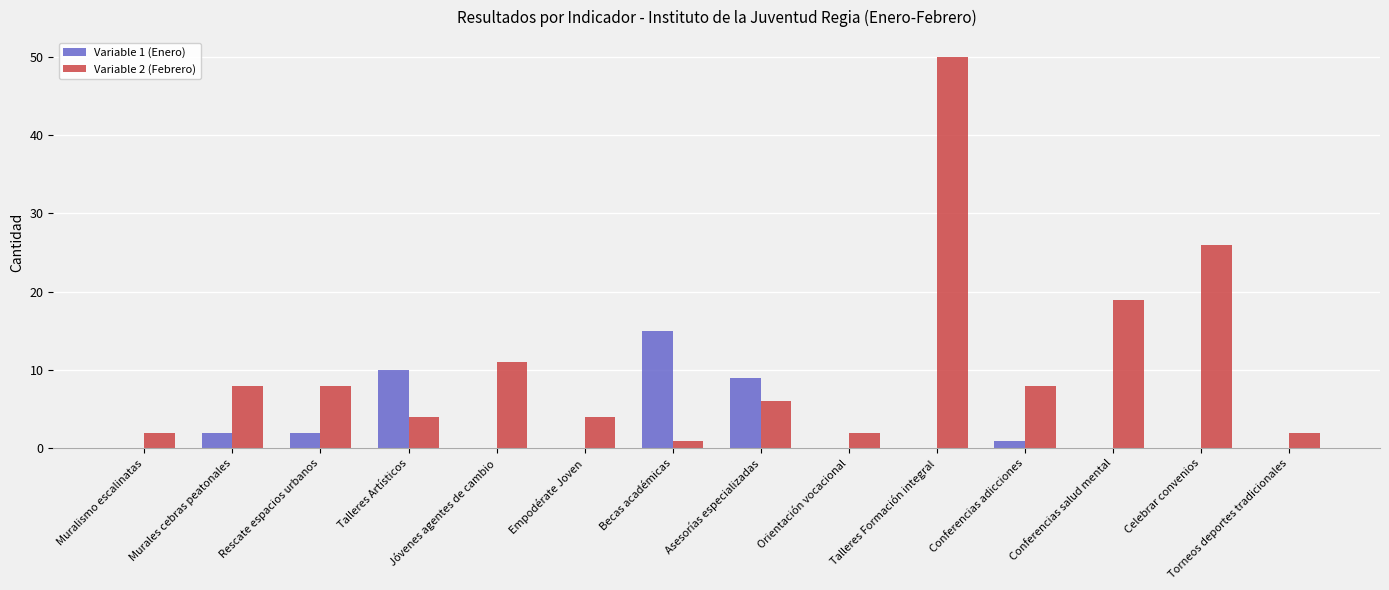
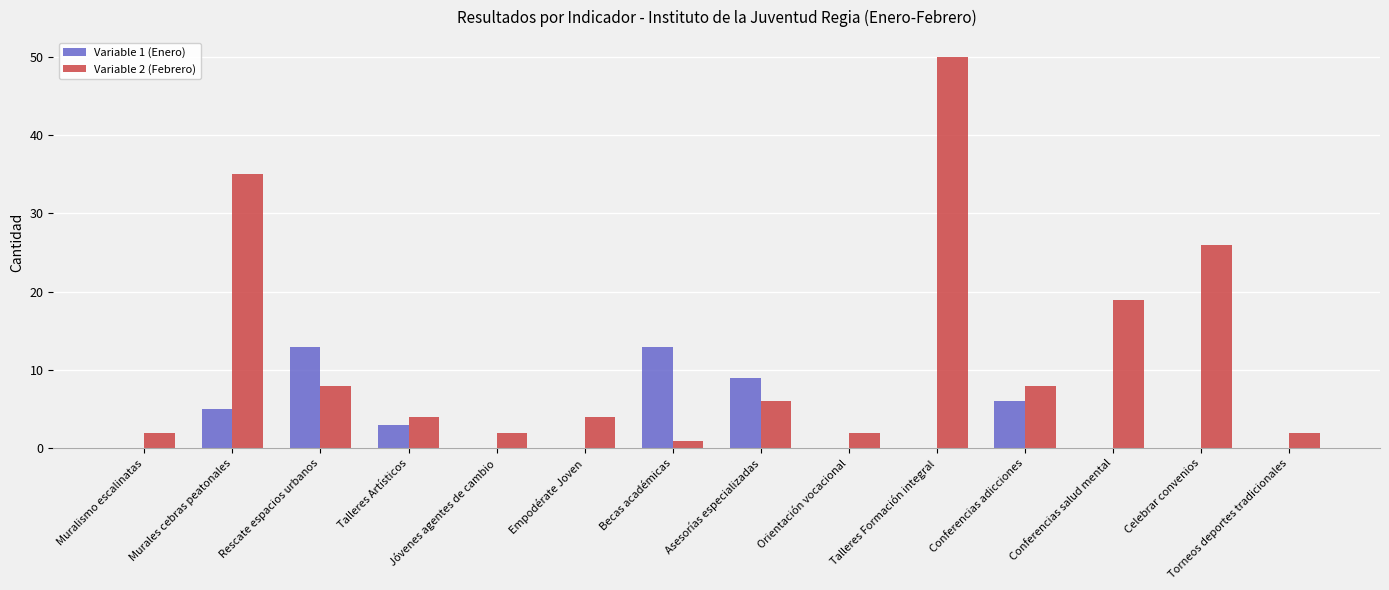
Variable 1 (Enero), Murales cebras peatonales: 2 -> 5
Variable 2 (Febrero), Murales cebras peatonales: 8 -> 35
Variable 1 (Enero), Rescate espacios urbanos: 2 -> 13
Variable 1 (Enero), Talleres Artísticos: 10 -> 3
Variable 2 (Febrero), Jóvenes agentes de cambio: 11 -> 2
Variable 1 (Enero), Becas académicas: 15 -> 13
Variable 1 (Enero), Conferencias adicciones: 1 -> 6
